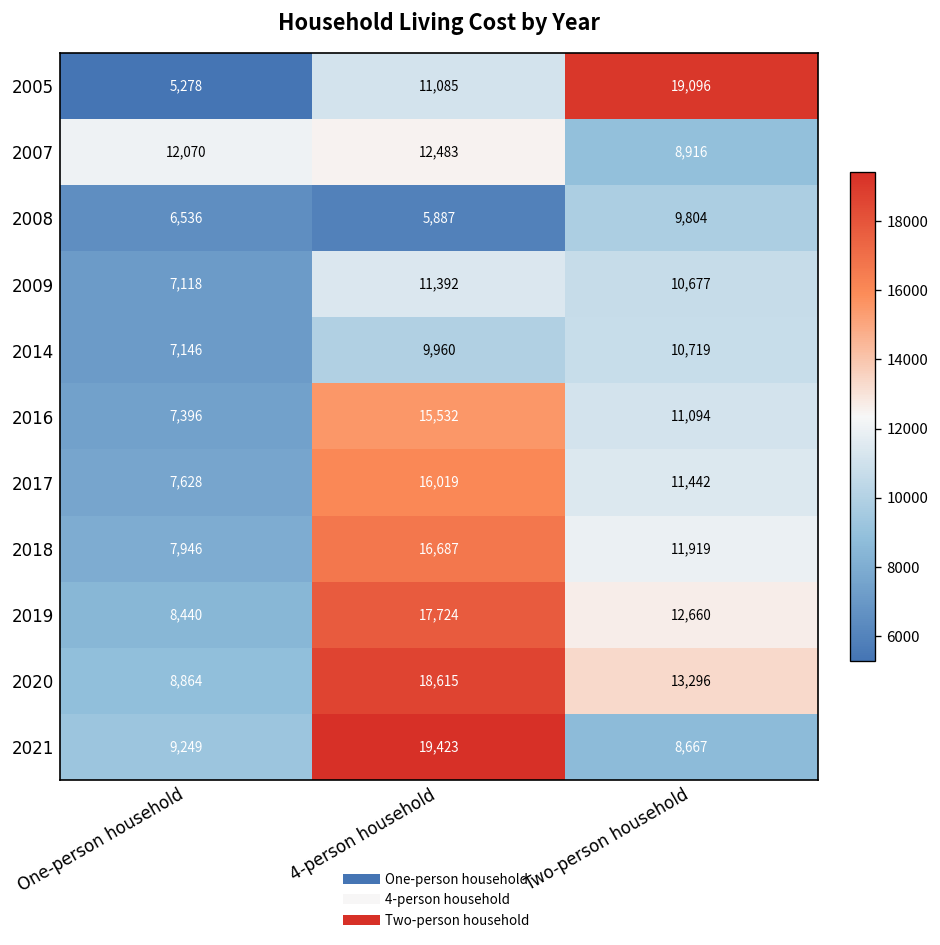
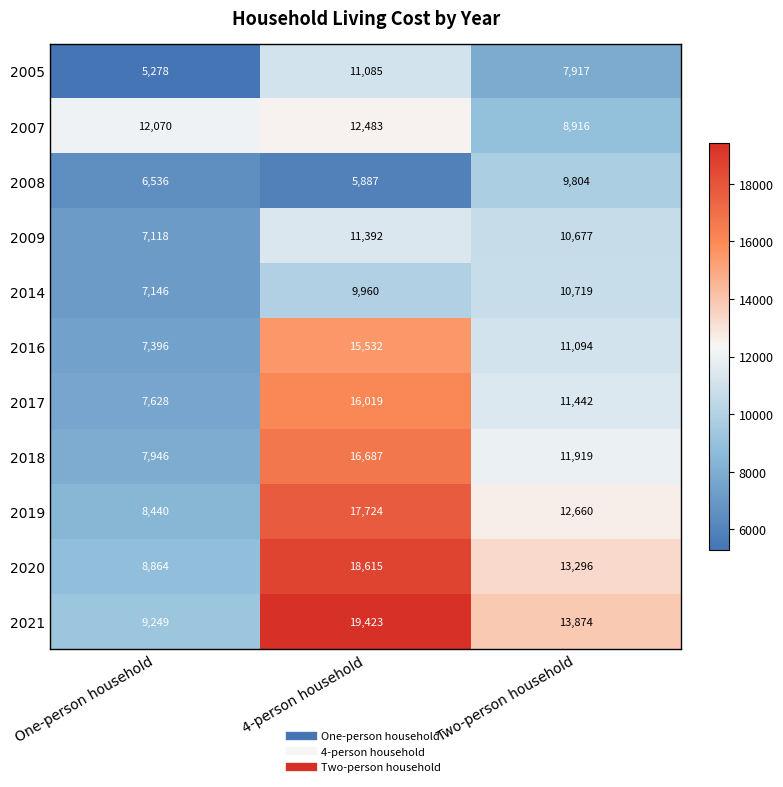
2005, Two-person household: 19,096 -> 7,917
2021, Two-person household: 8,667 -> 13,874
